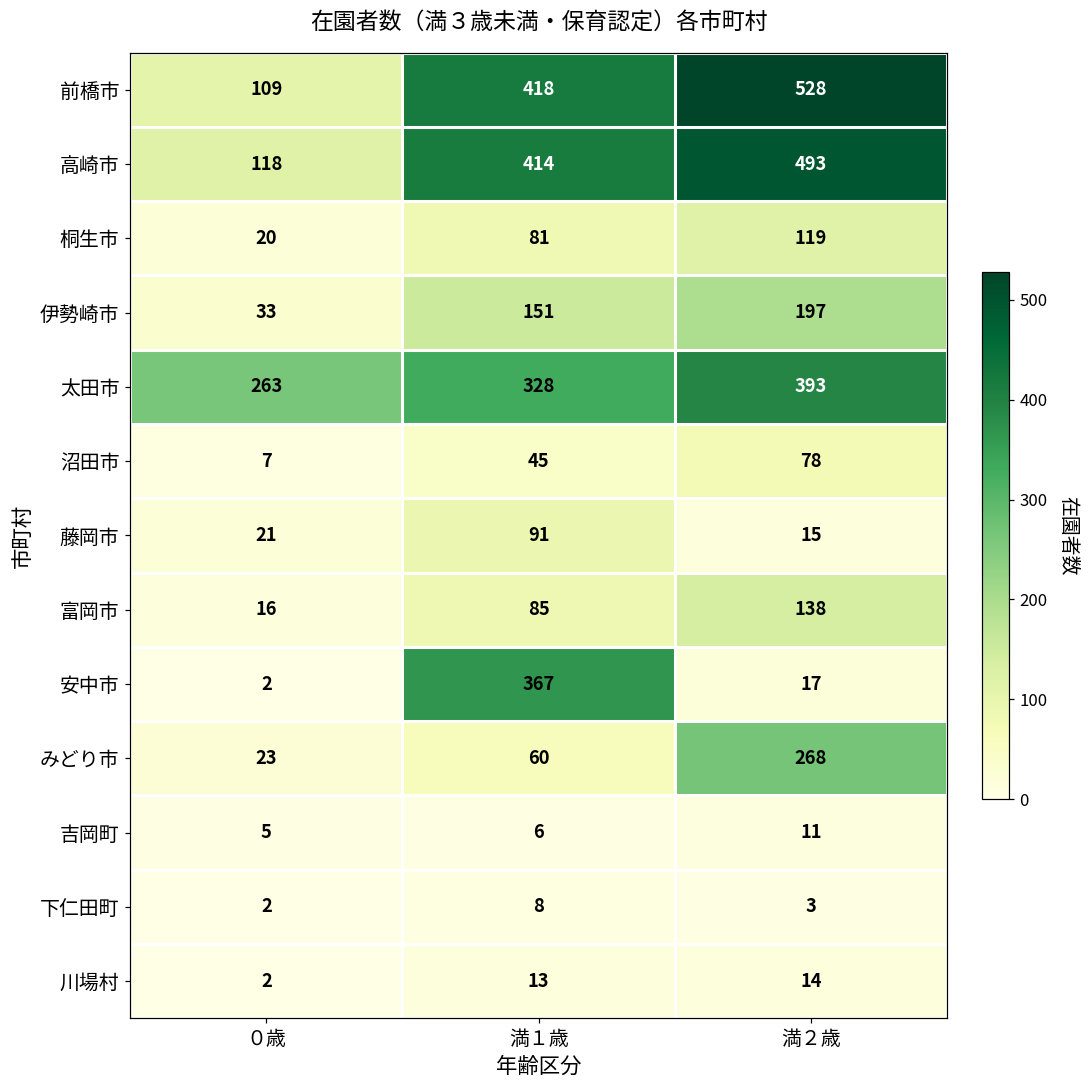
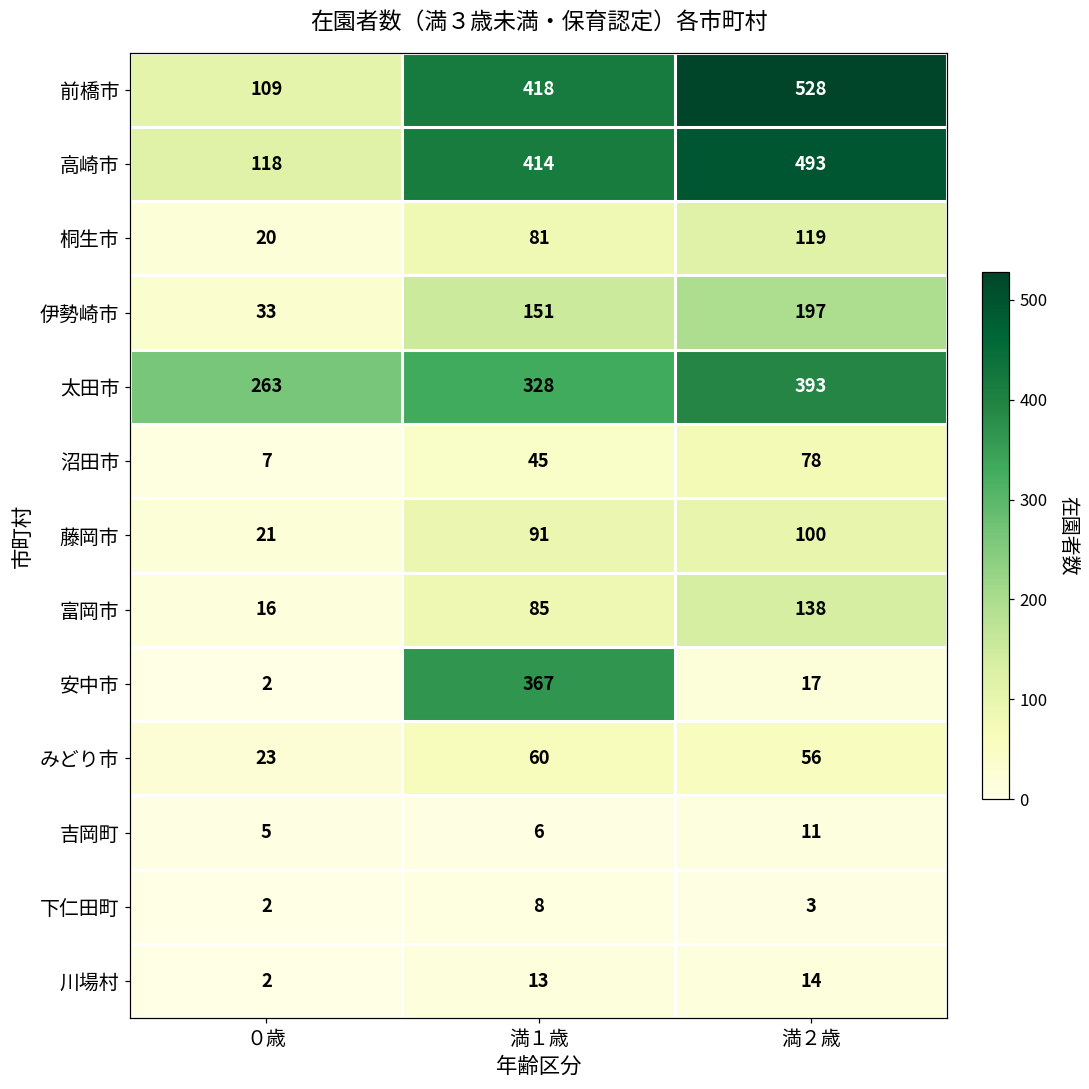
藤岡市, 満２歳: 15 -> 100
みどり市, 満２歳: 268 -> 56
